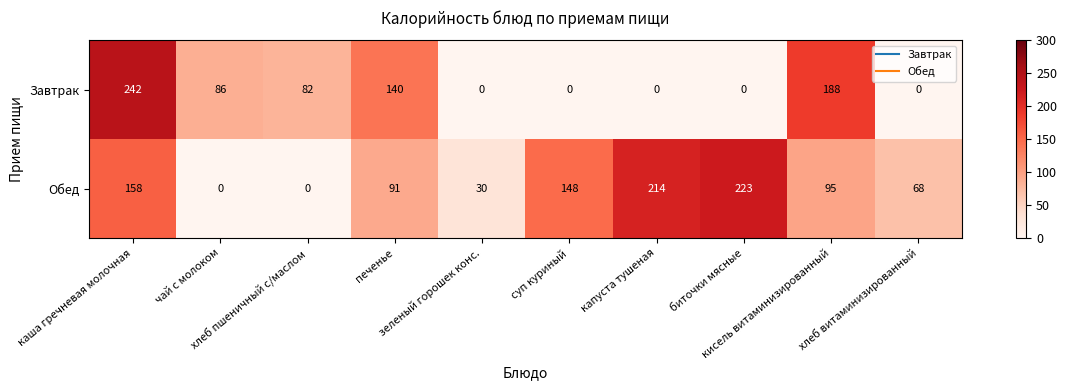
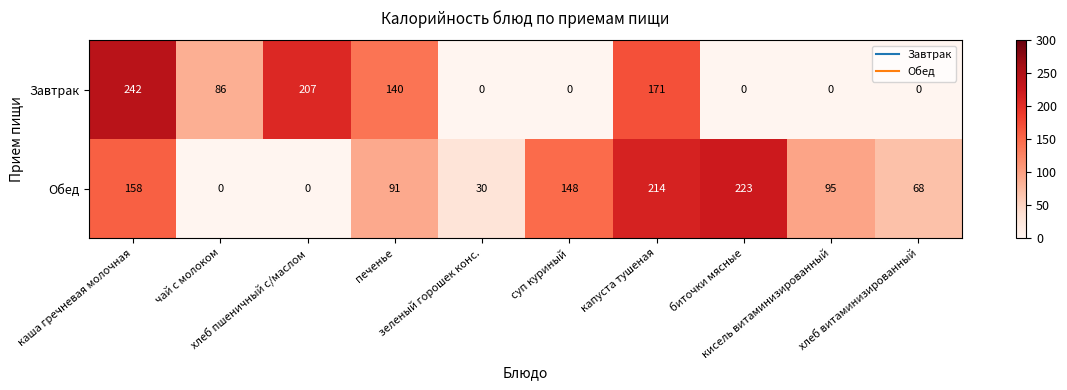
Завтрак, хлеб пшеничный с/маслом: 82 -> 207
Завтрак, капуста тушеная: 0 -> 171
Завтрак, кисель витаминизированный: 188 -> 0
